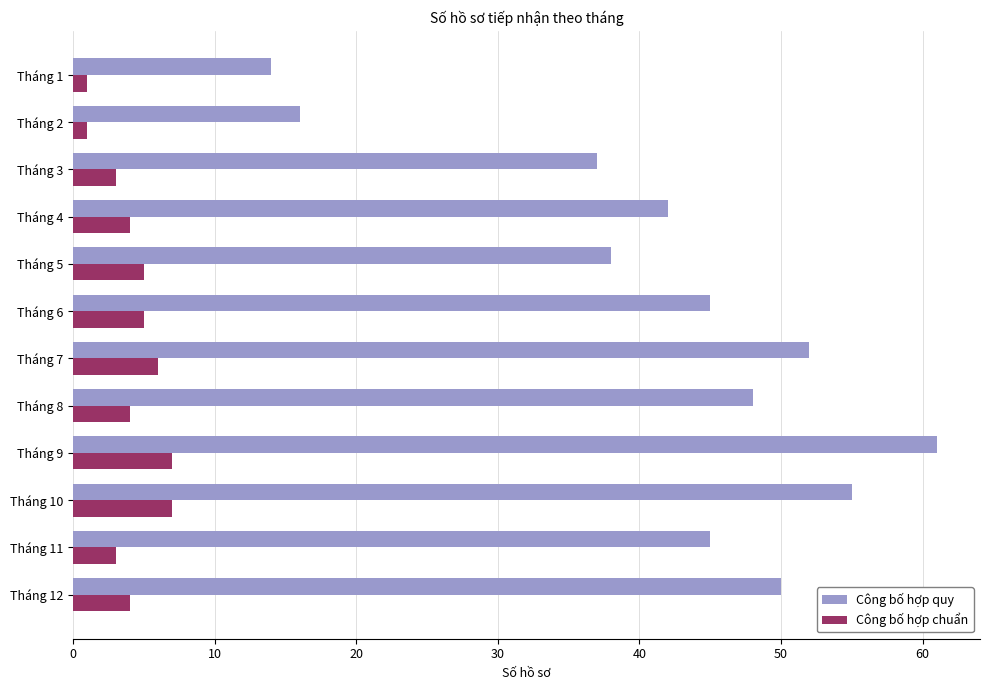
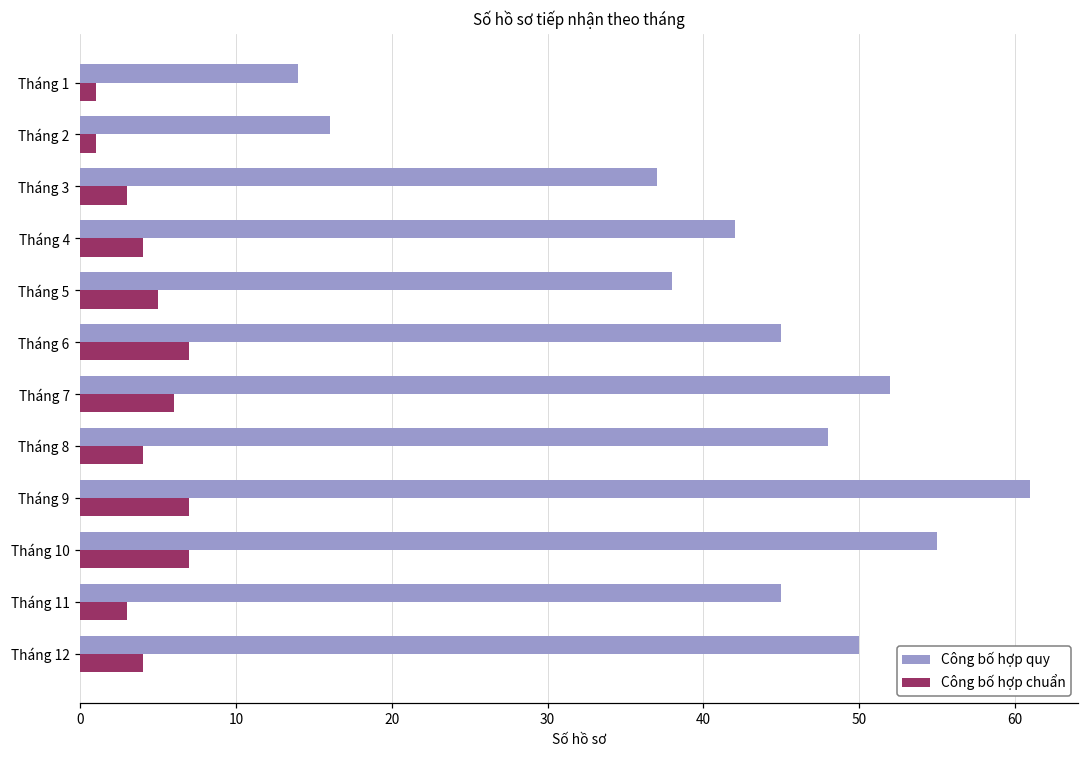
Công bố hợp chuẩn, Tháng 6: 5 -> 7
